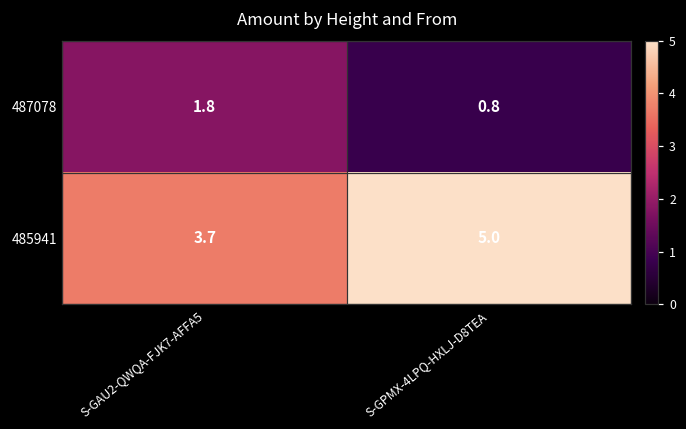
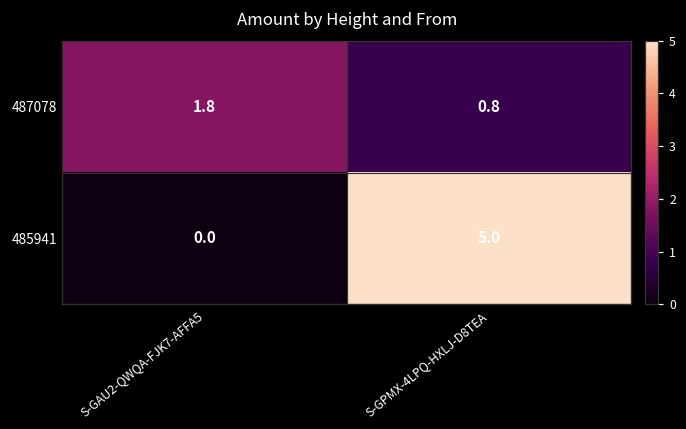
485941, S-GAU2-QWQA-FJK7-AFFA5: 3.7 -> 0.0
